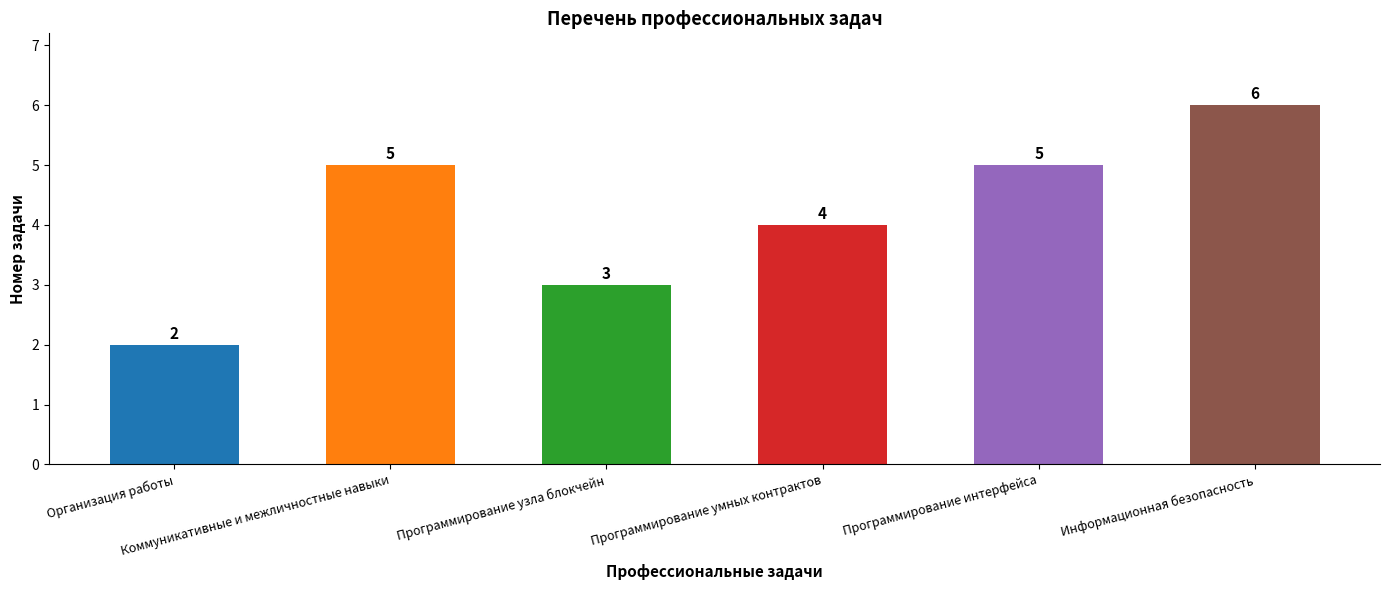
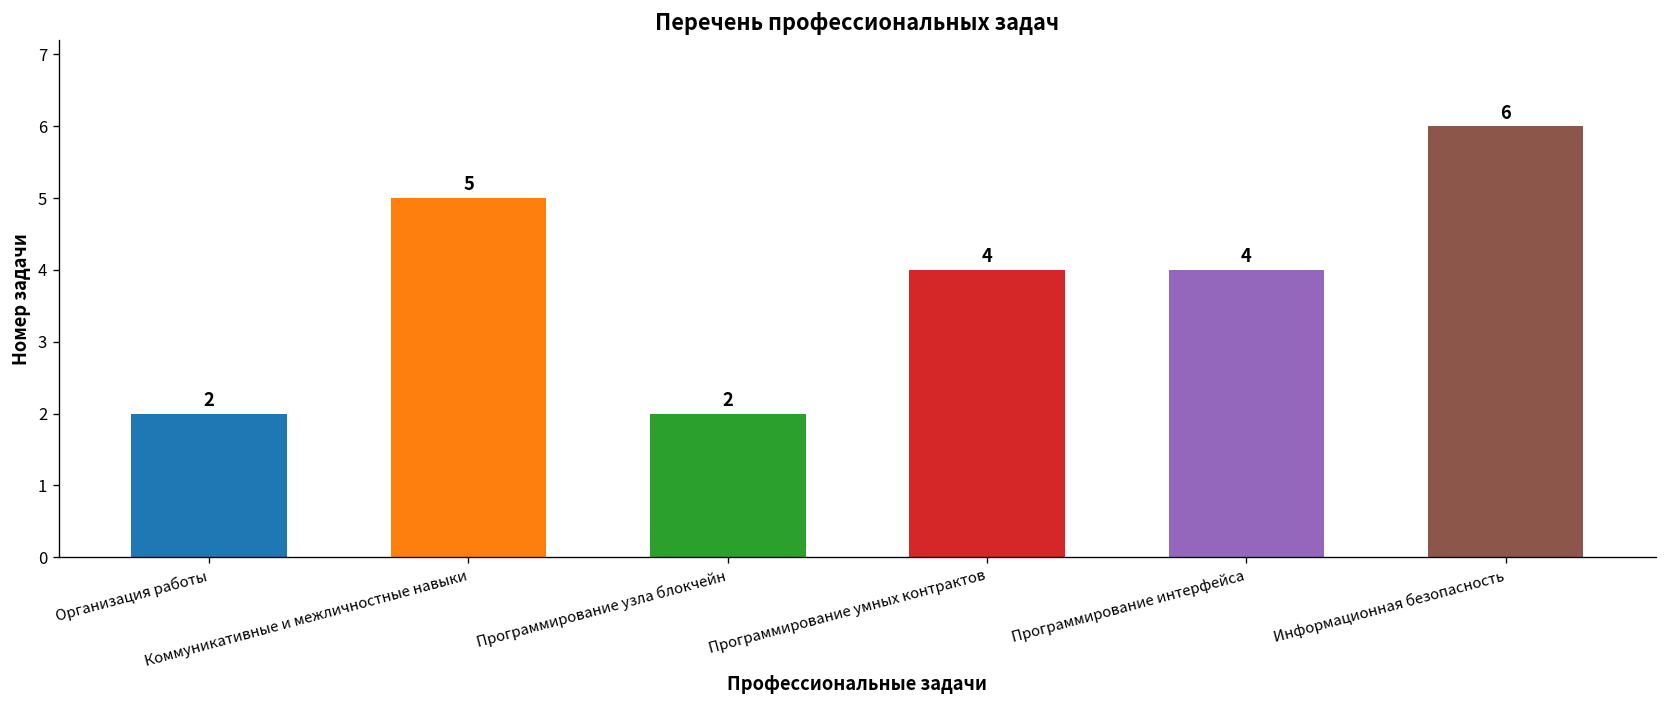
Программирование узла блокчейн: 3 -> 2
Программирование интерфейса: 5 -> 4
